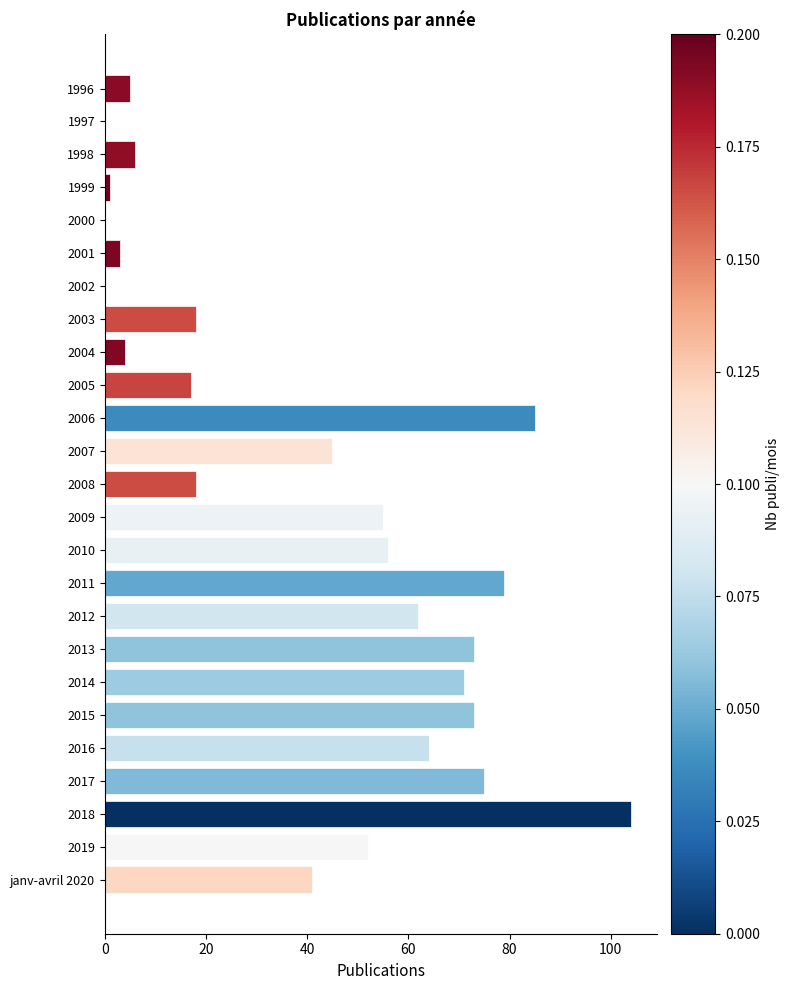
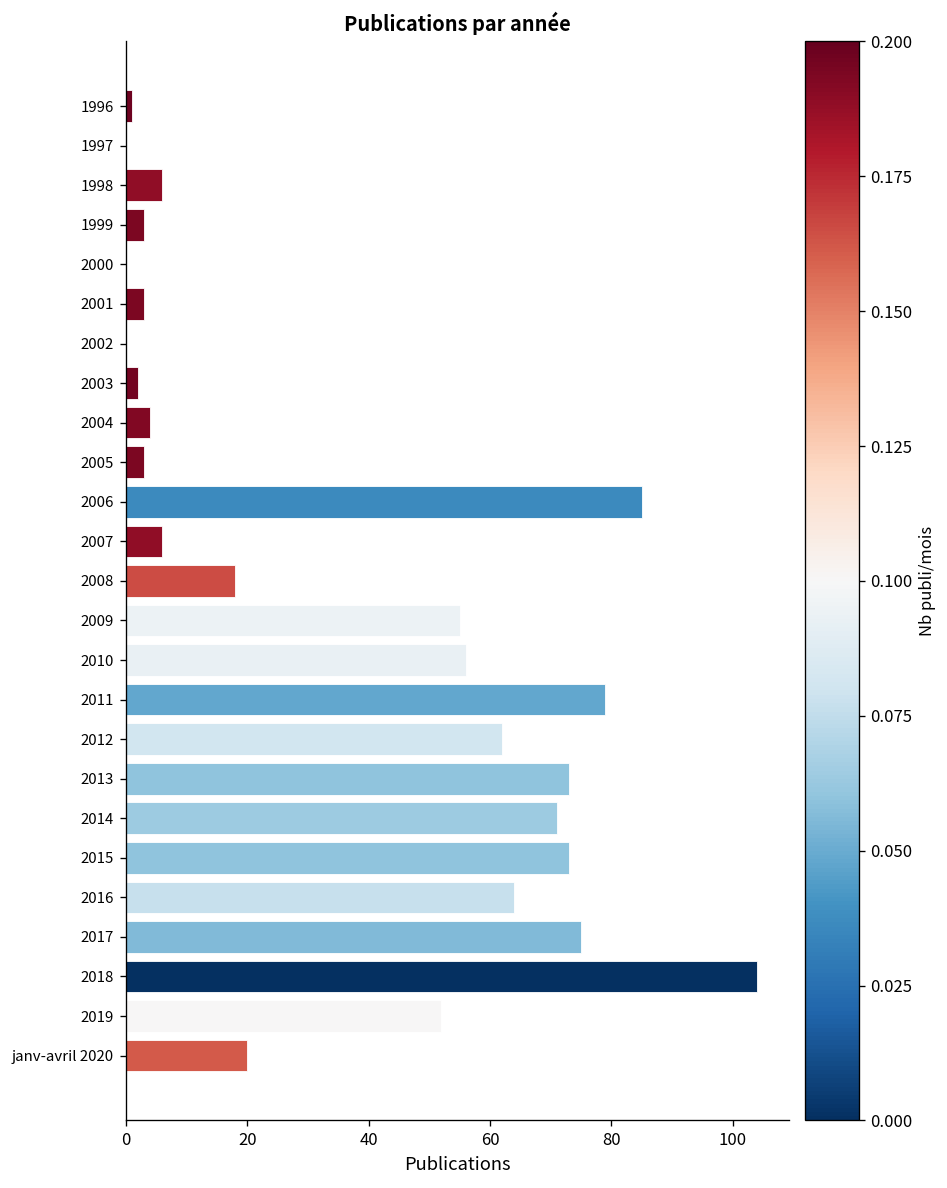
1996: 5 -> 1
1999: 1 -> 3
2003: 18 -> 2
2005: 17 -> 3
2007: 45 -> 6
janv-avril 2020: 41 -> 20
